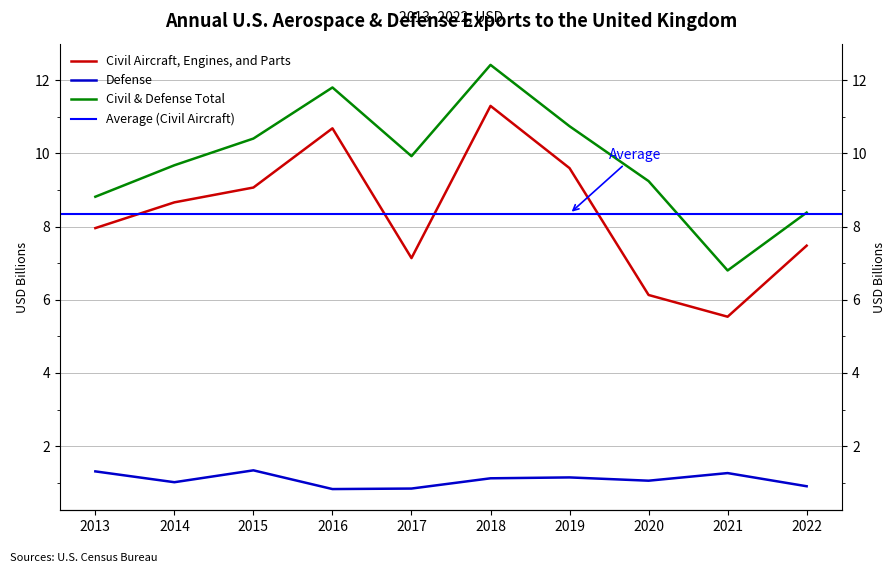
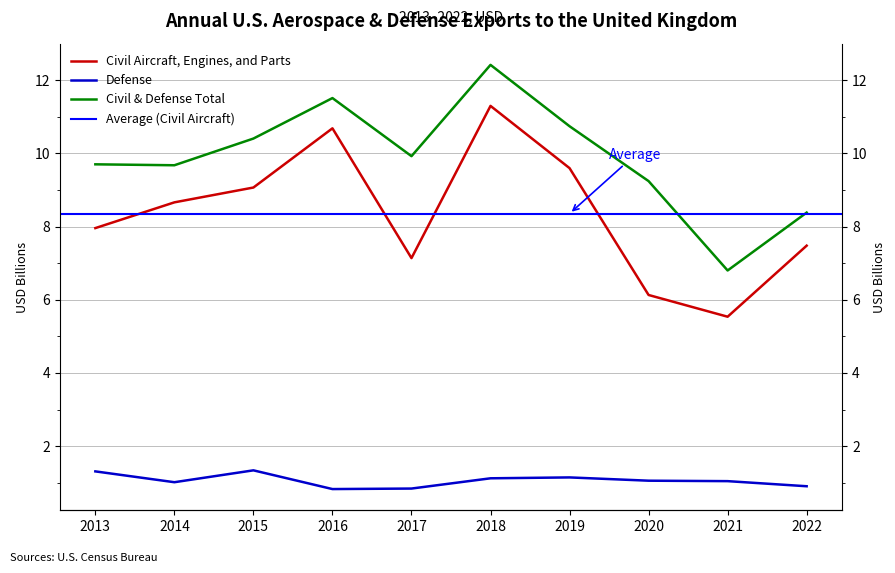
Civil & Defense Total, 2013: 8.8 -> 9.7
Civil & Defense Total, 2016: 11.8 -> 11.5
Defense, 2021: 1.3 -> 1.0
